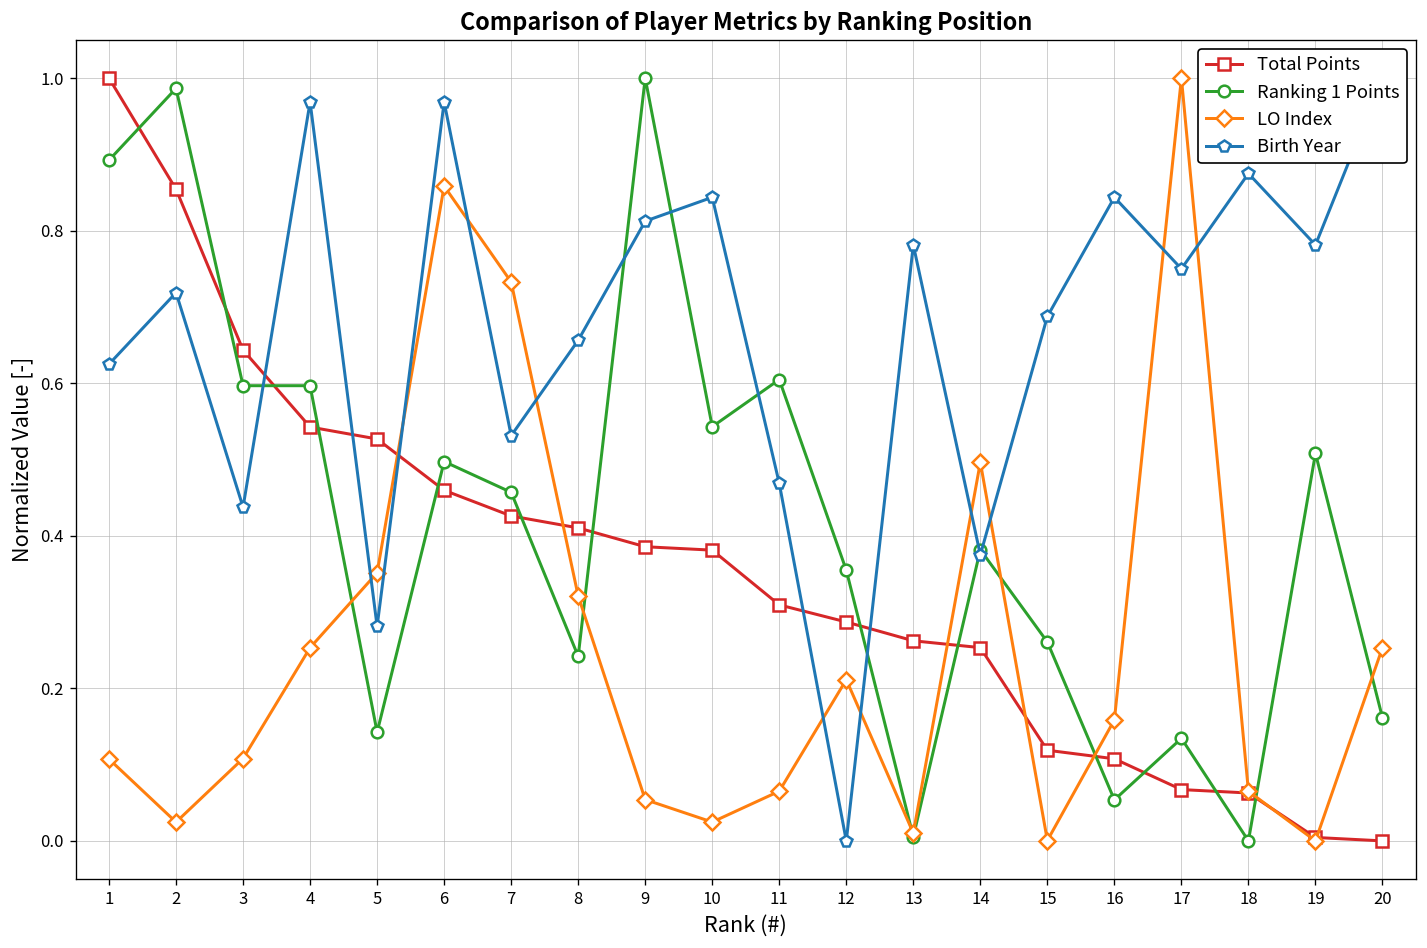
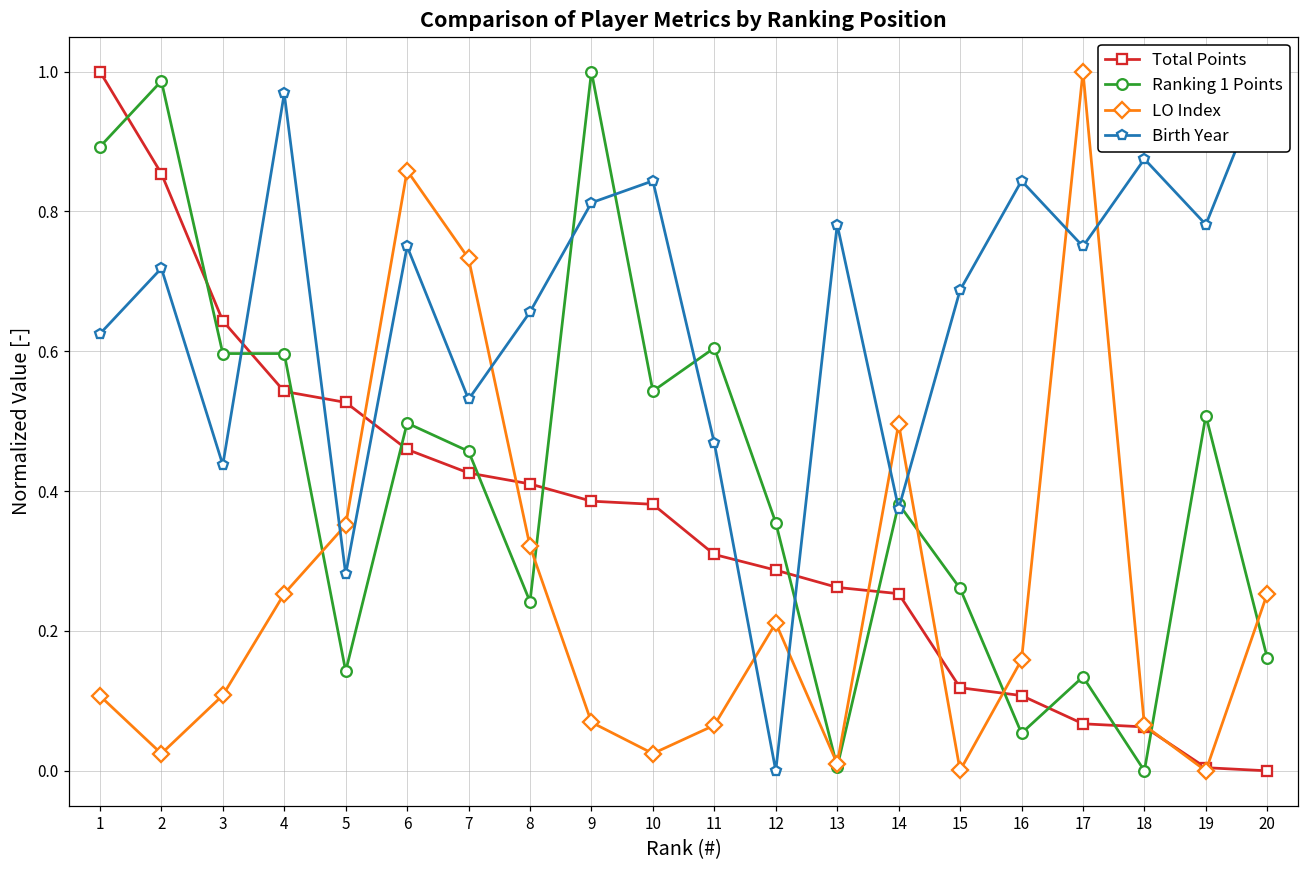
Birth Year, 6: 0.97 -> 0.75
LO Index, 9: 0.05 -> 0.07
